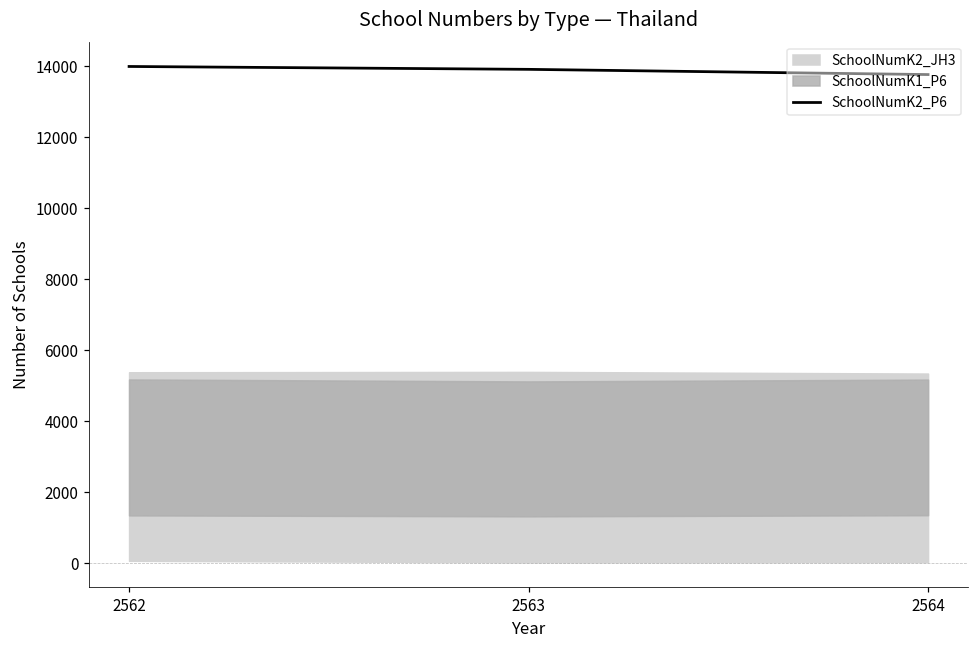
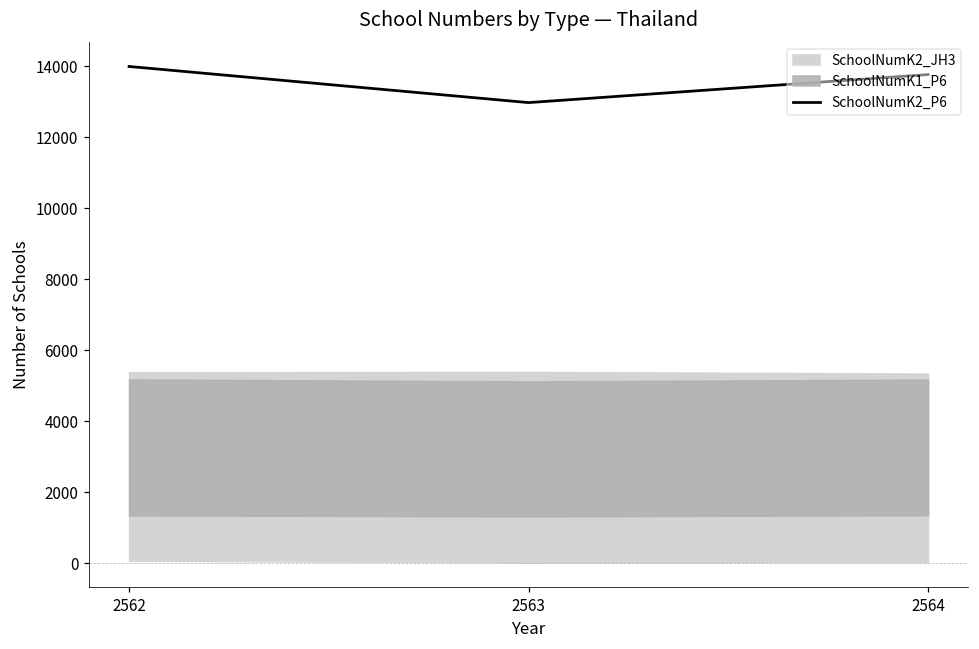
SchoolNumK2_P6, 2563: 13900 -> 13000
